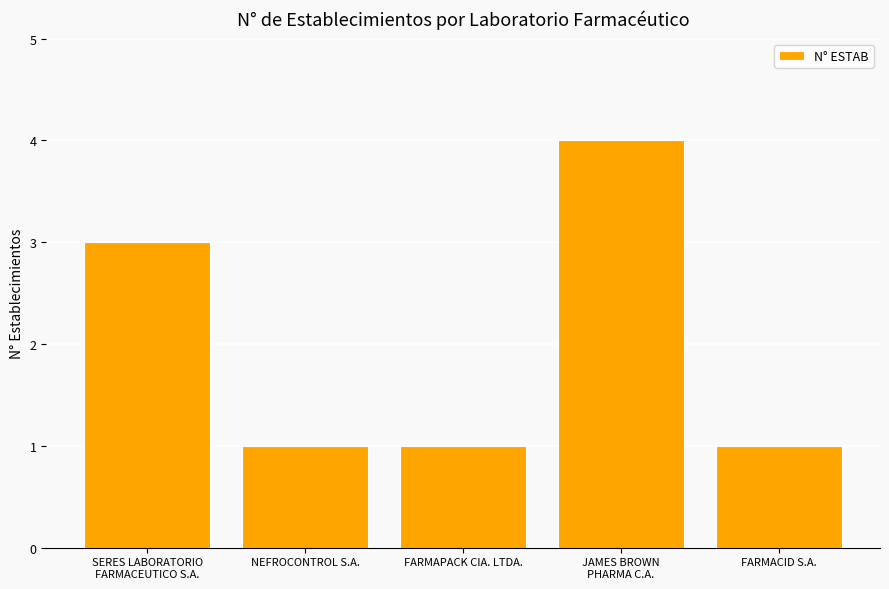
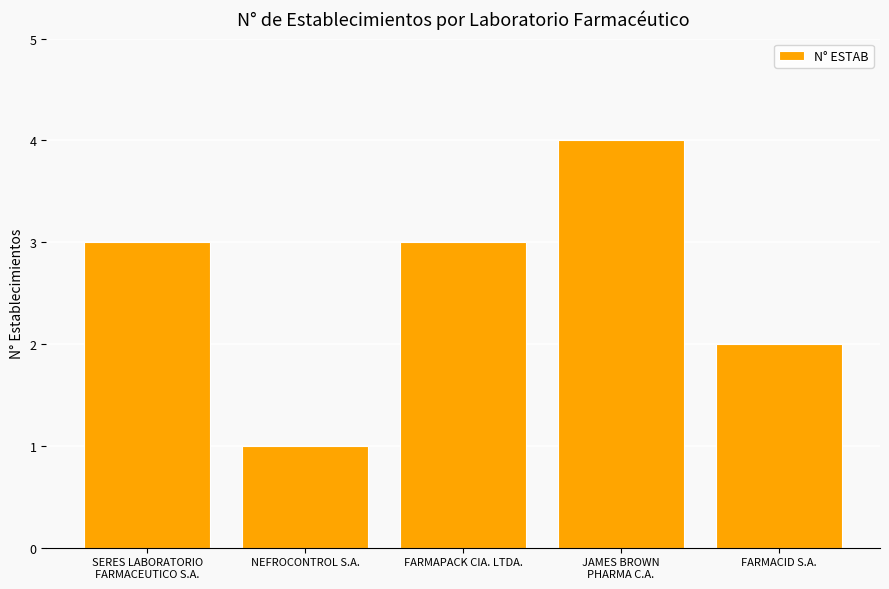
FARMAPACK CIA. LTDA.: 1 -> 3
FARMACID S.A.: 1 -> 2
